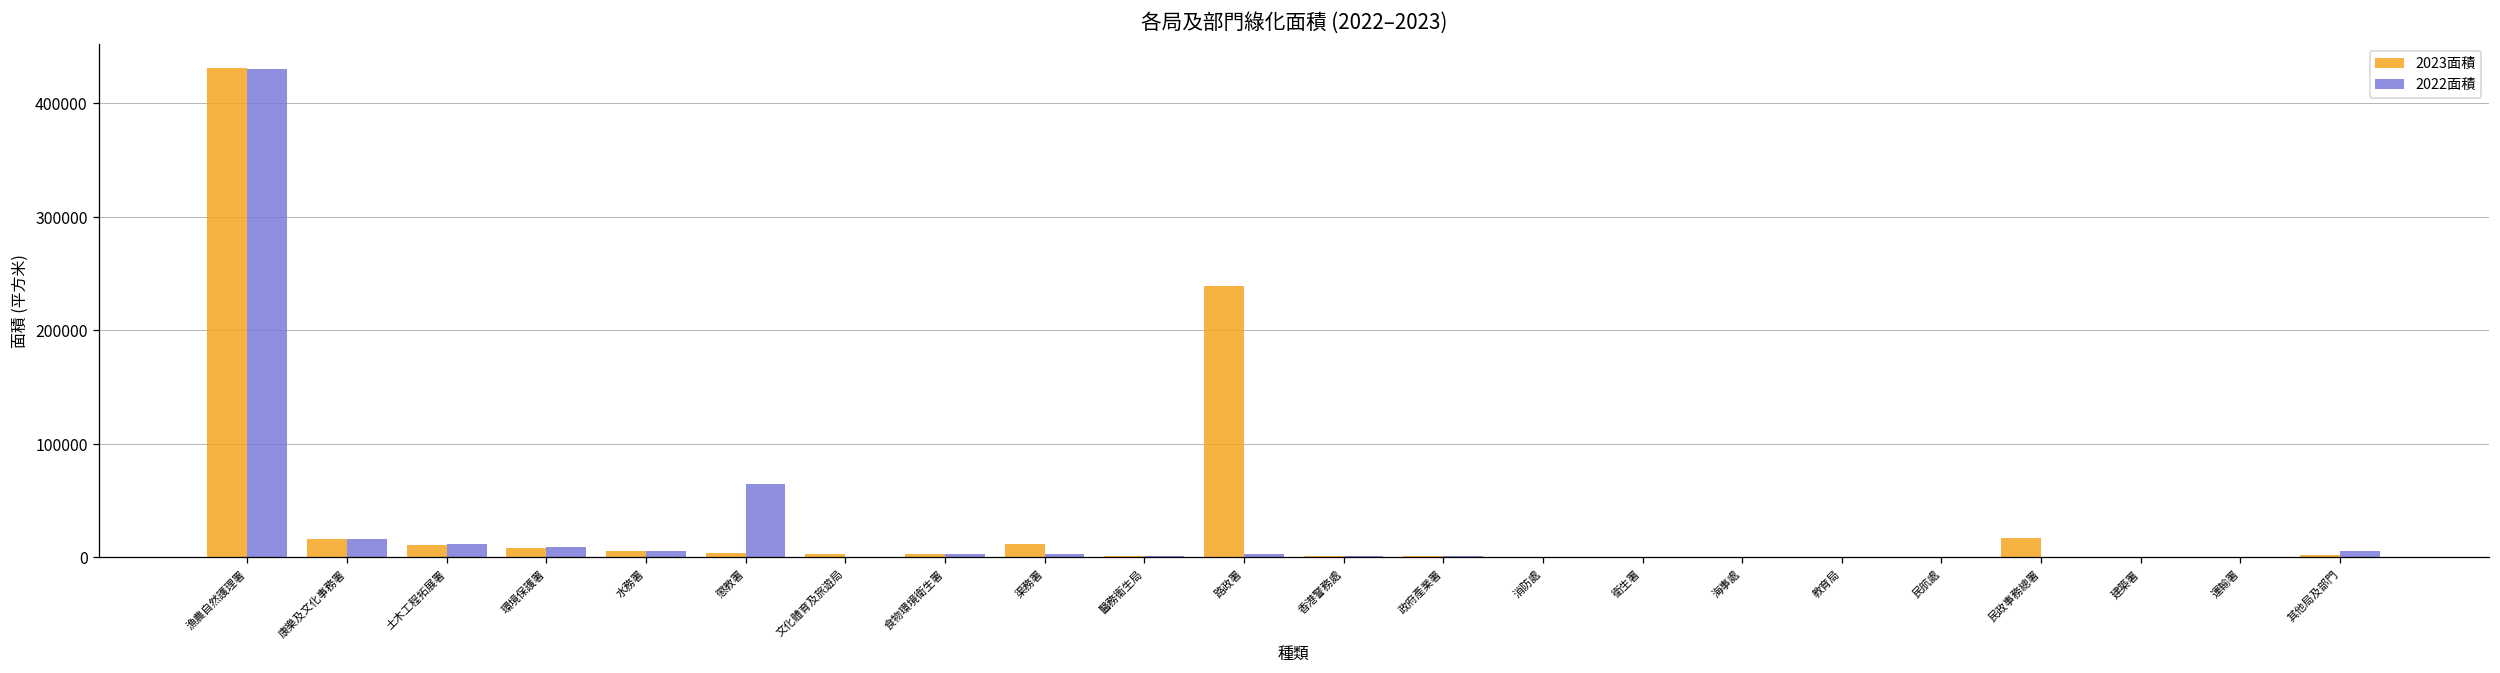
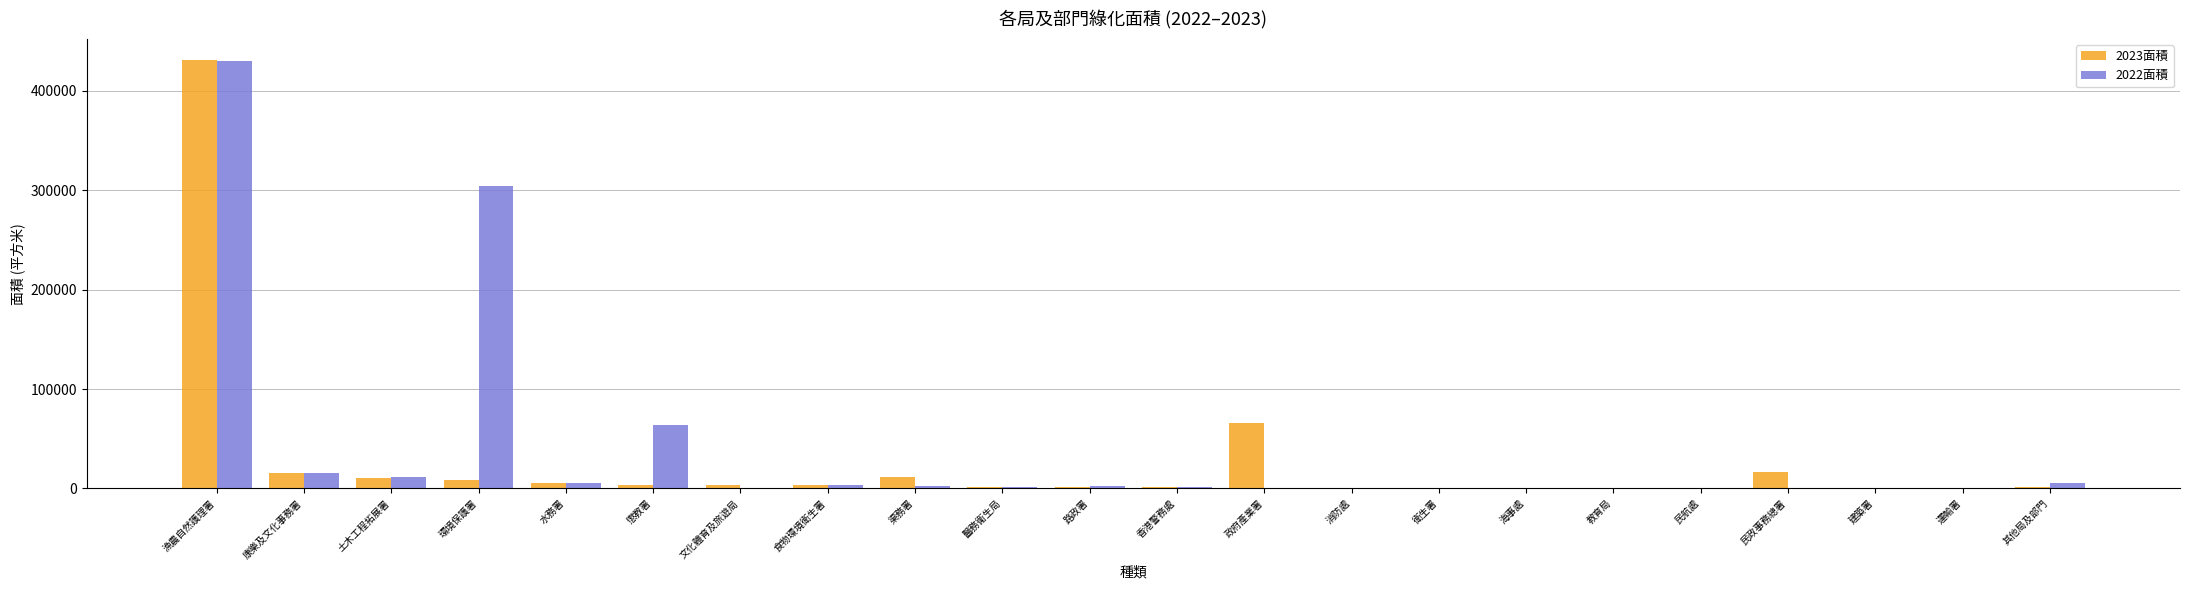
2022面積, 環境保護署: 10000 -> 300000
2023面積, 路政署: 240000 -> 0
2023面積, 政府產業署: 0 -> 70000
